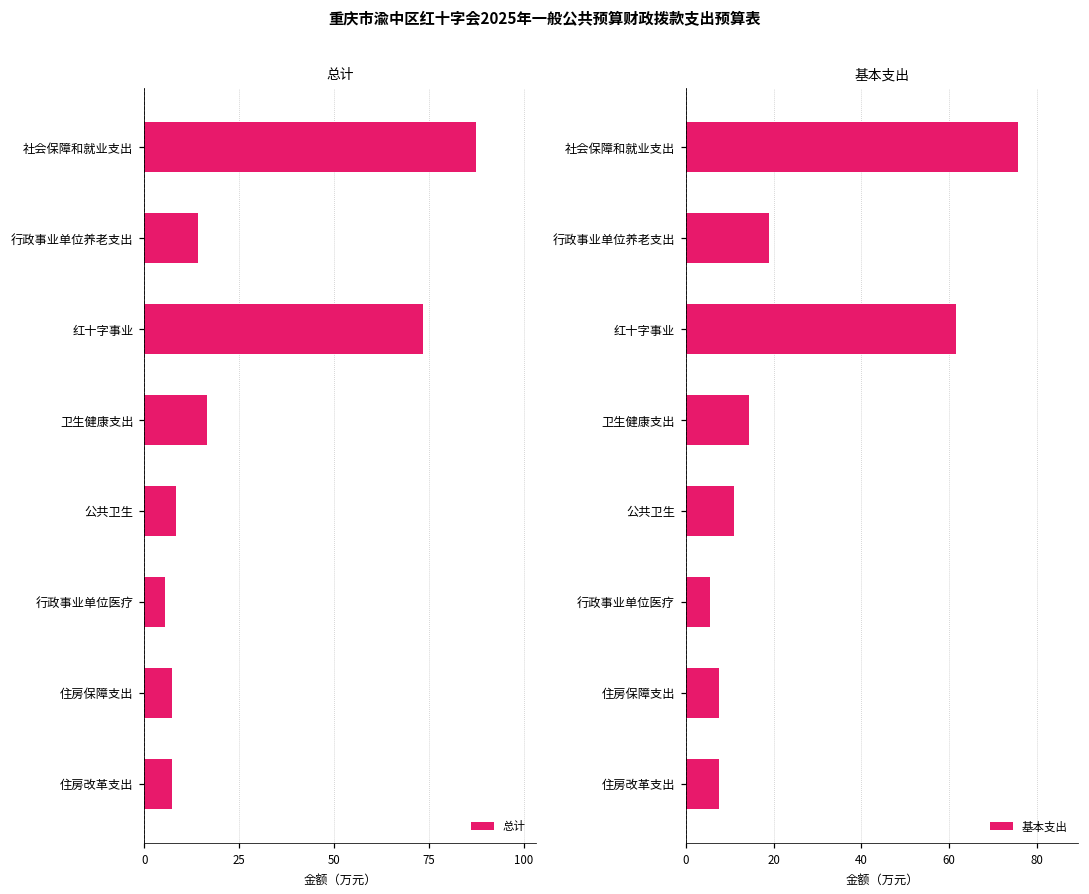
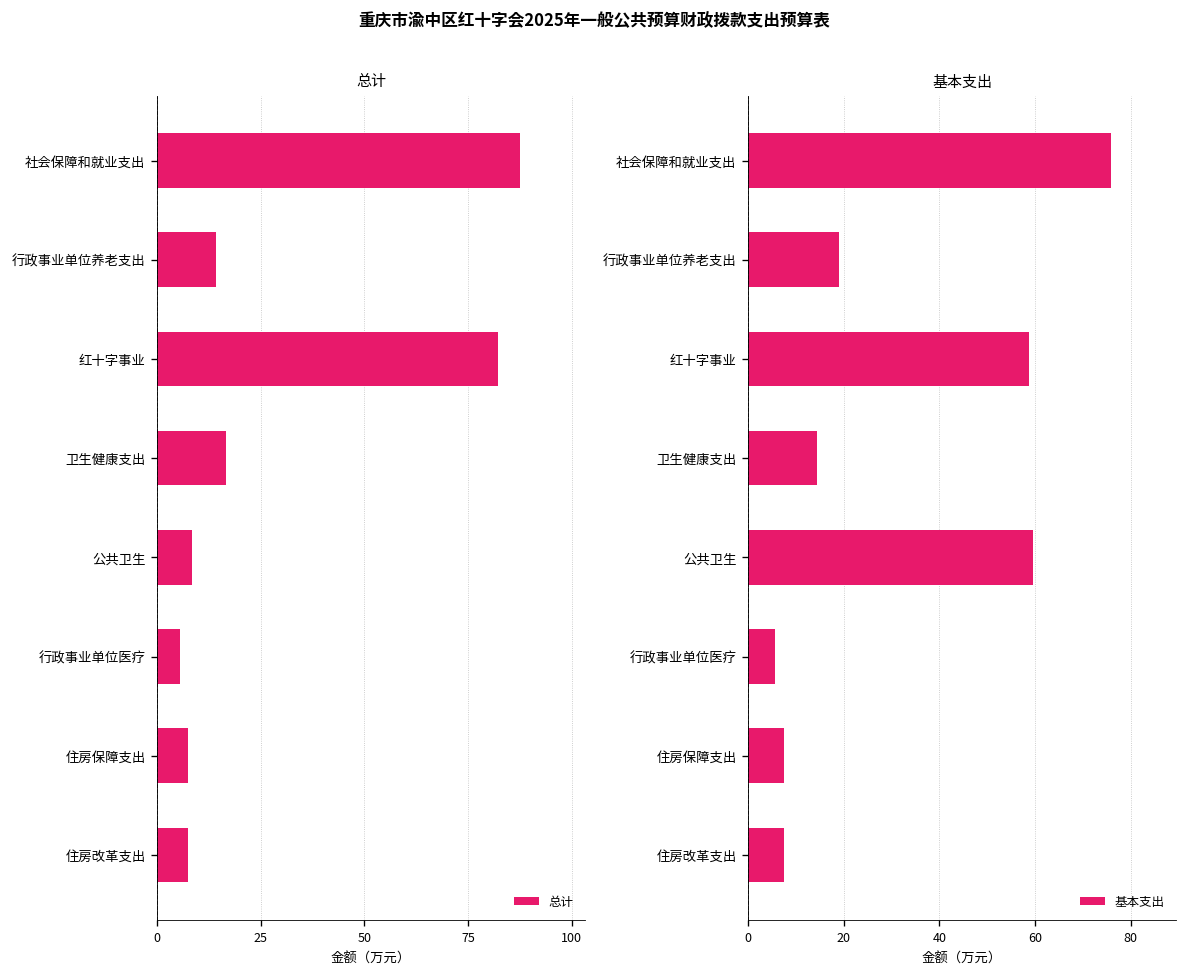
总计, 红十字事业: 73 -> 82
基本支出, 红十字事业: 62 -> 59
基本支出, 公共卫生: 11 -> 60
